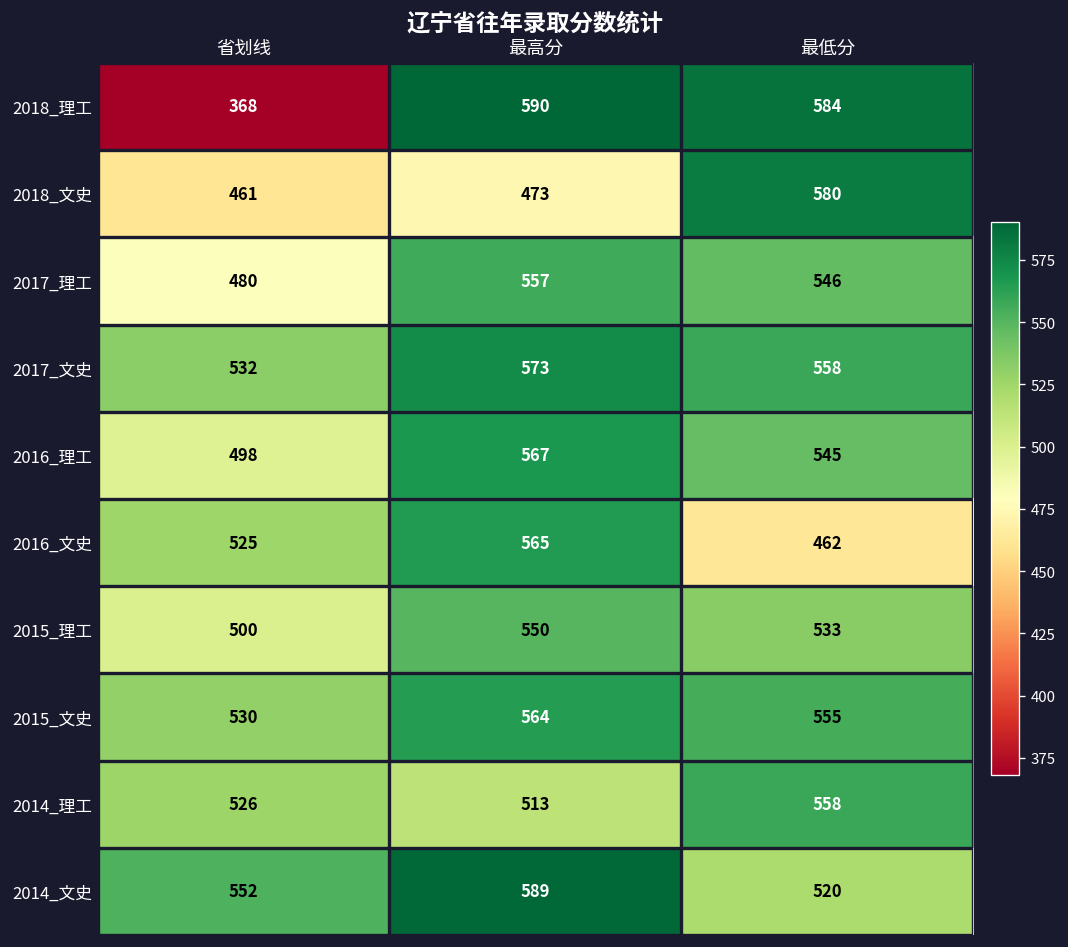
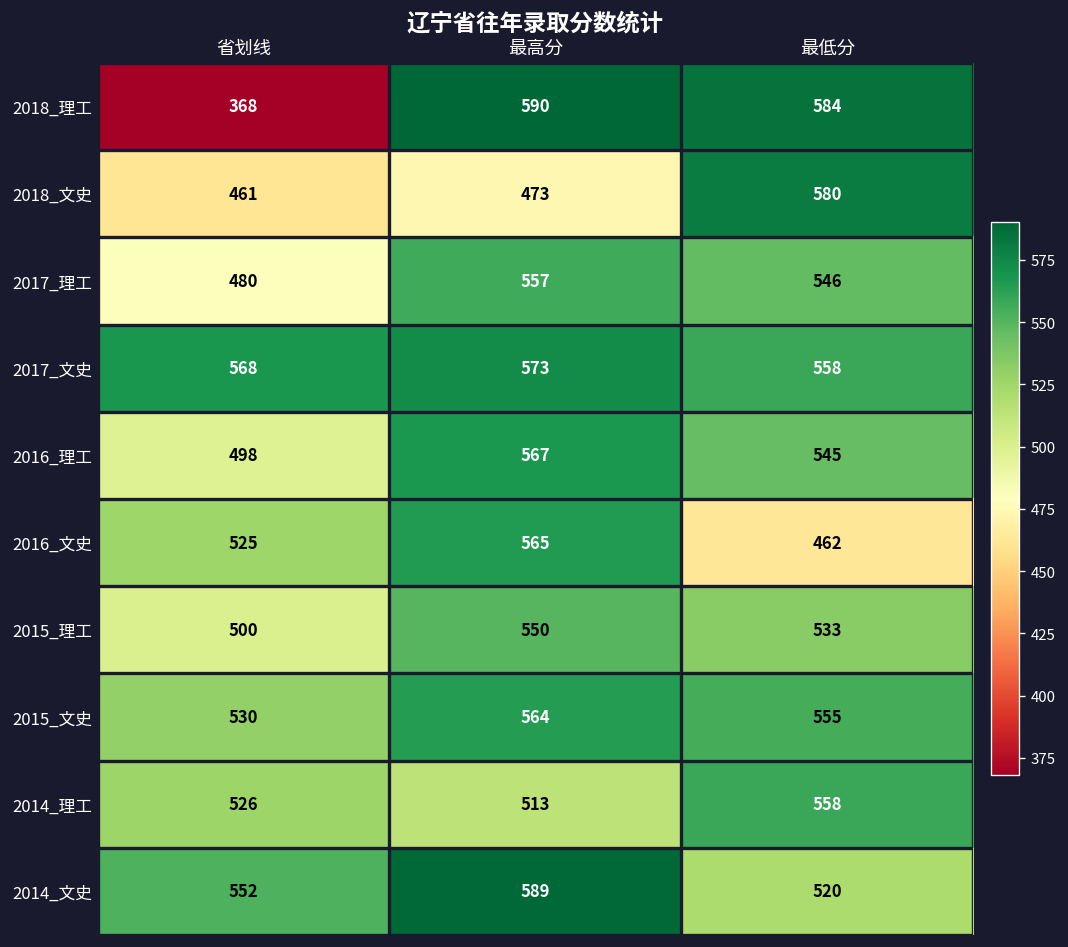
2017_文史, 省划线: 532 -> 568
